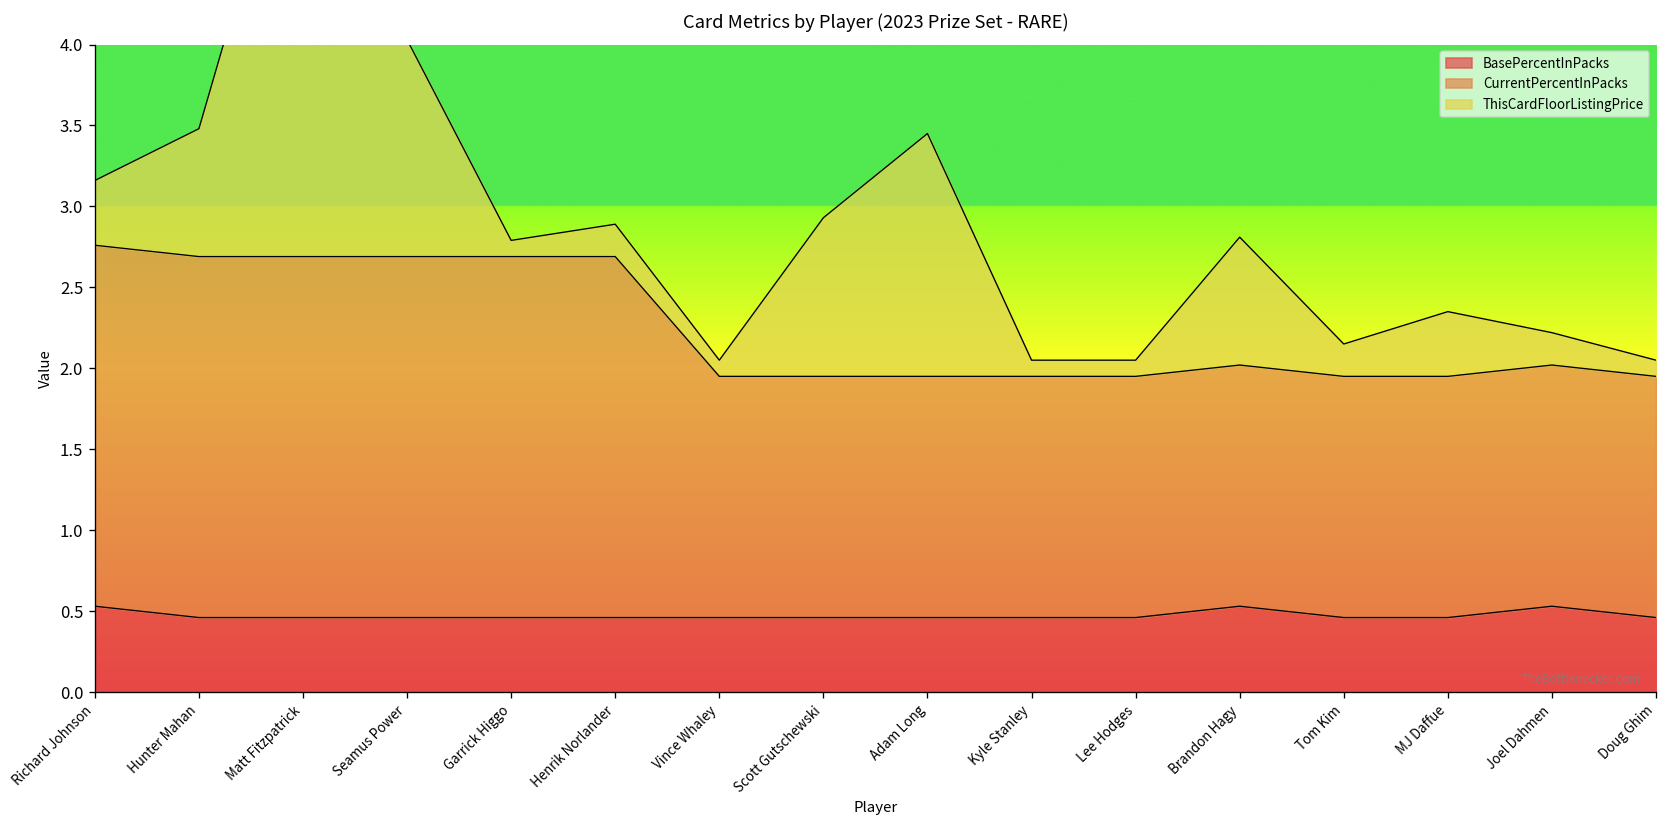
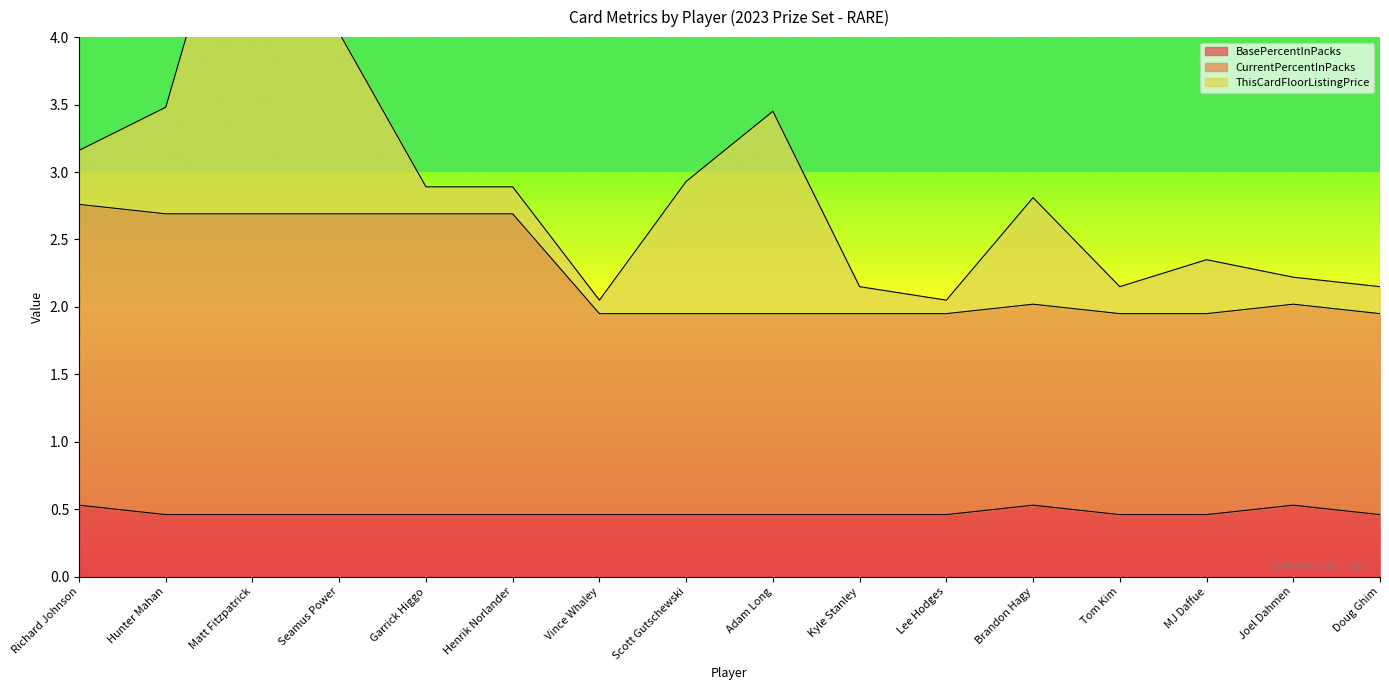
ThisCardFloorListingPrice, Garrick Higgo: 0.1 -> 0.2
ThisCardFloorListingPrice, Kyle Stanley: 0.1 -> 0.2
ThisCardFloorListingPrice, Doug Ghim: 0.1 -> 0.2
